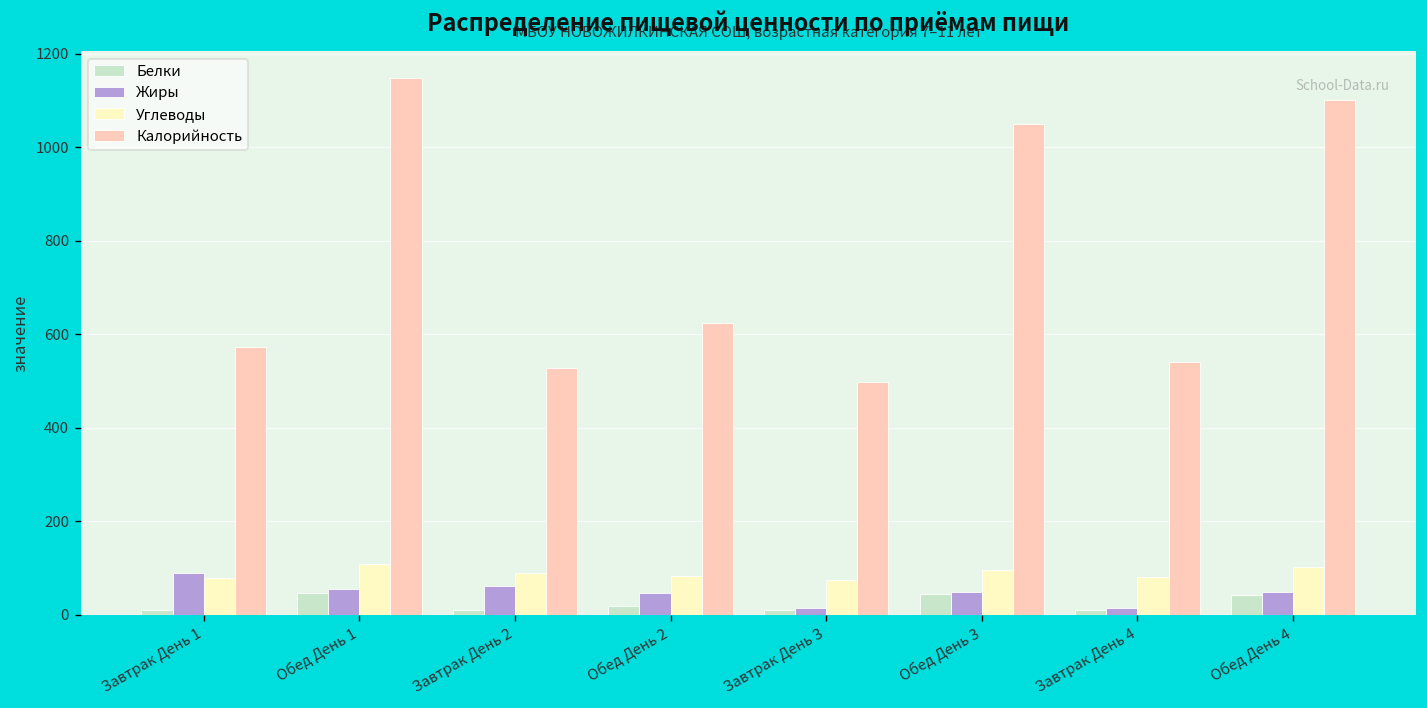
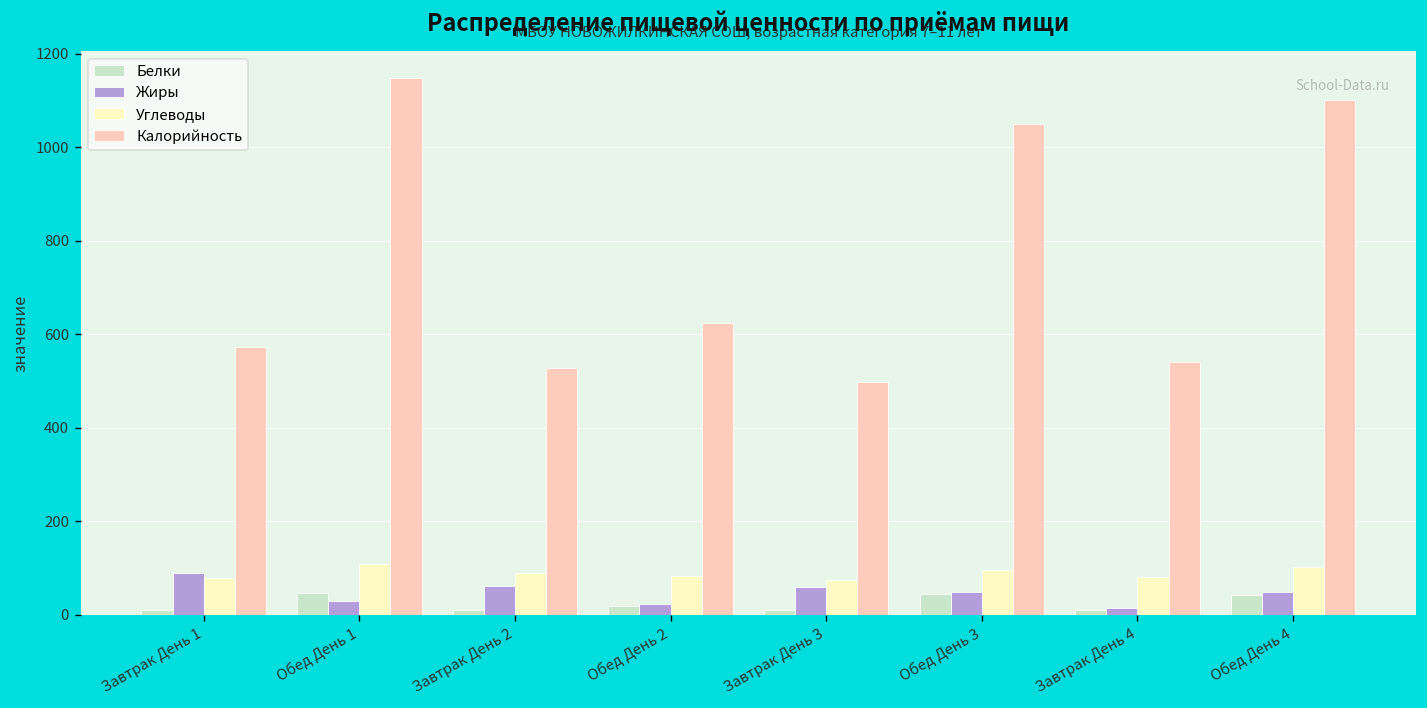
Жиры, Обед День 1: 60 -> 30
Жиры, Обед День 2: 50 -> 20
Жиры, Завтрак День 3: 20 -> 60
